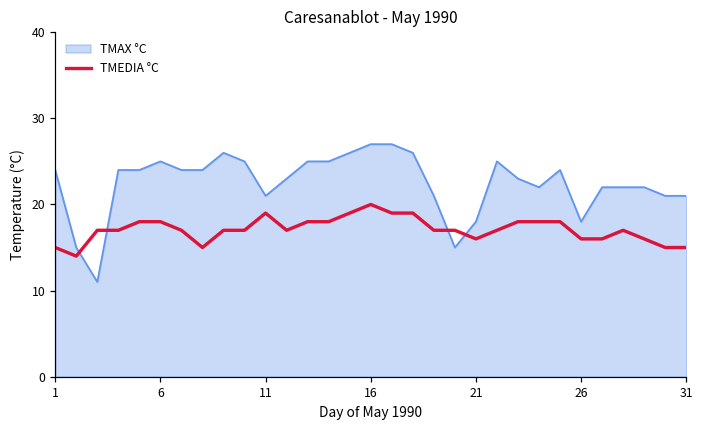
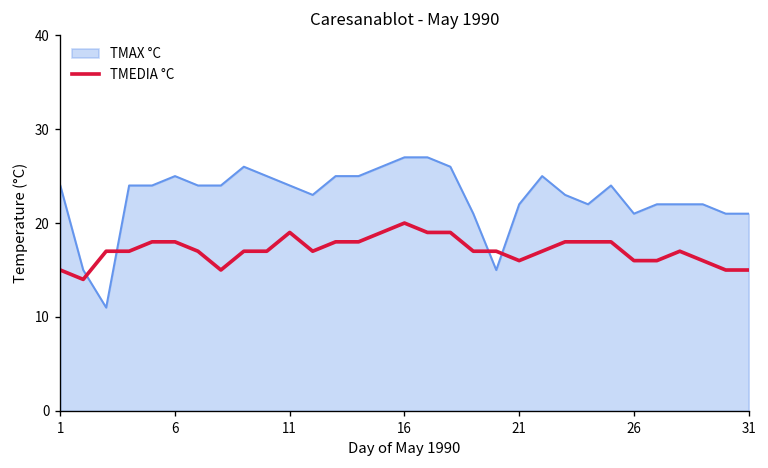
TMAX °C, 11: 21 -> 24
TMAX °C, 21: 18 -> 22
TMAX °C, 26: 18 -> 21
